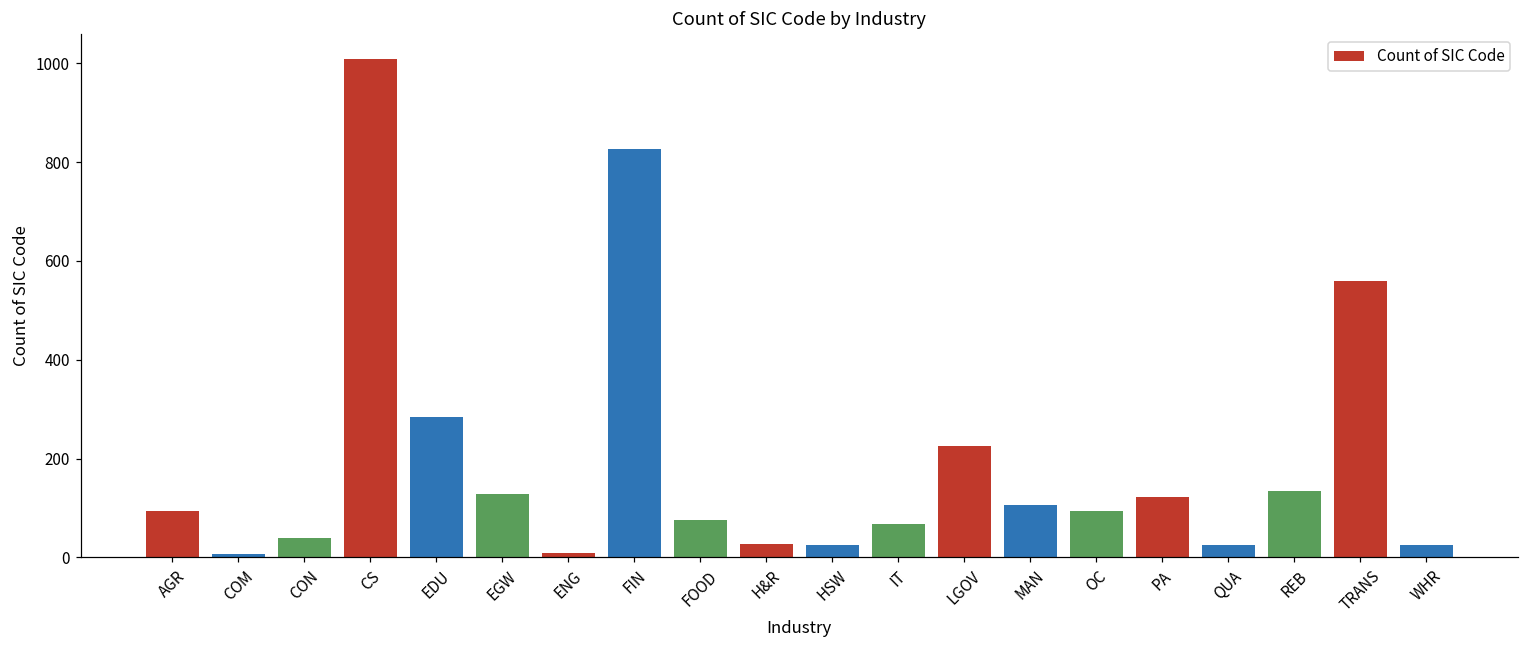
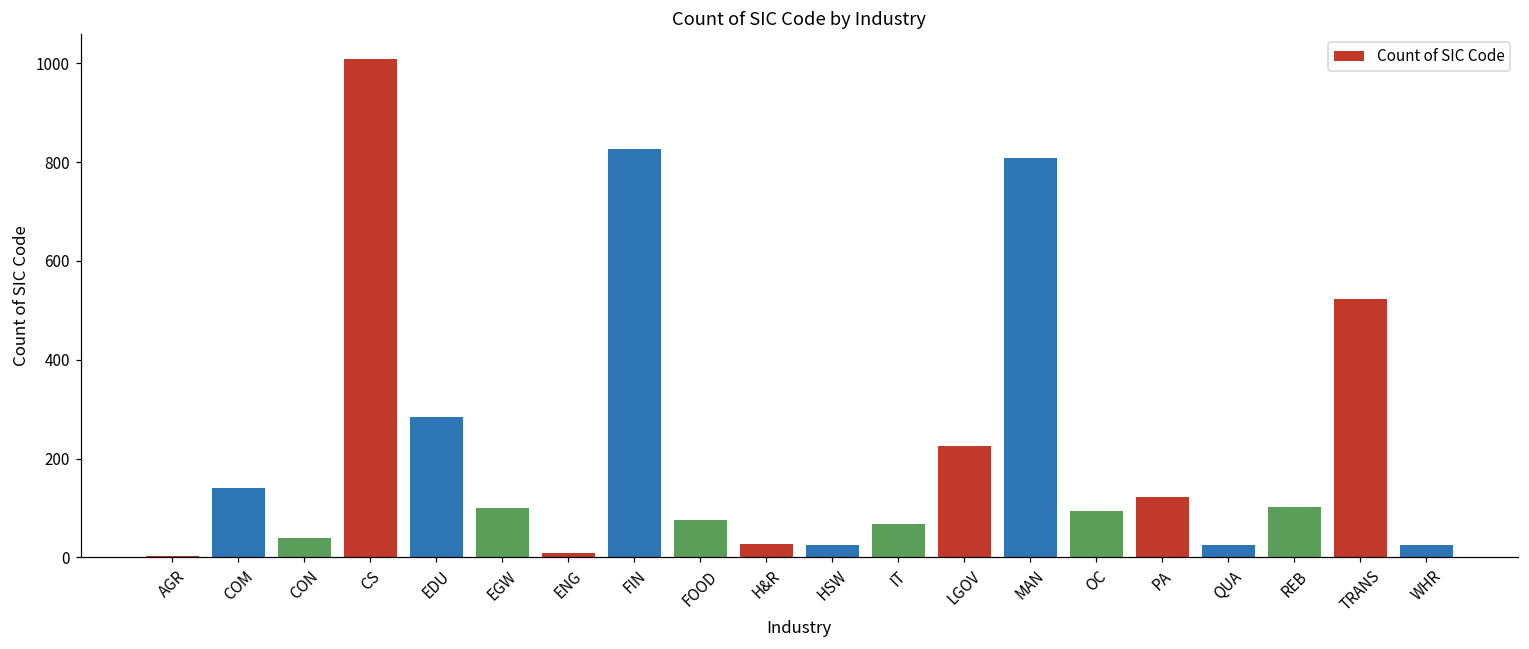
AGR: 90 -> 0
COM: 10 -> 140
EGW: 130 -> 100
MAN: 110 -> 810
REB: 130 -> 100
TRANS: 560 -> 520
